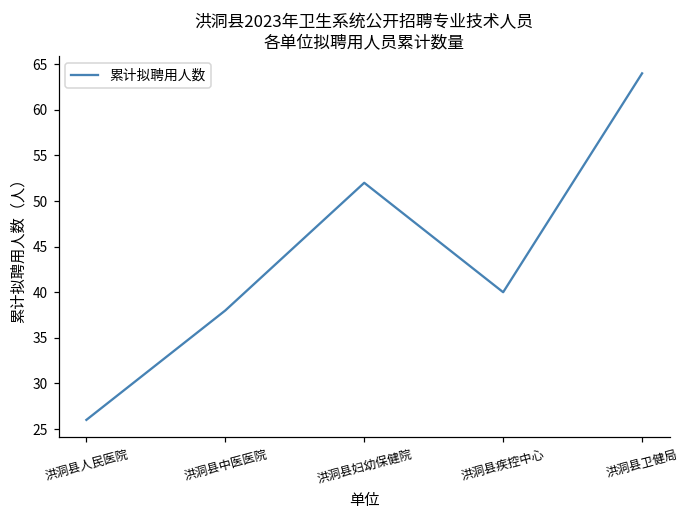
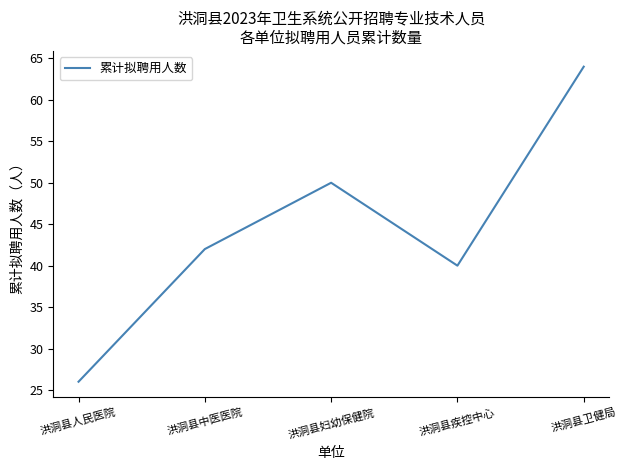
洪洞县中医医院: 38 -> 42
洪洞县妇幼保健院: 52 -> 50
